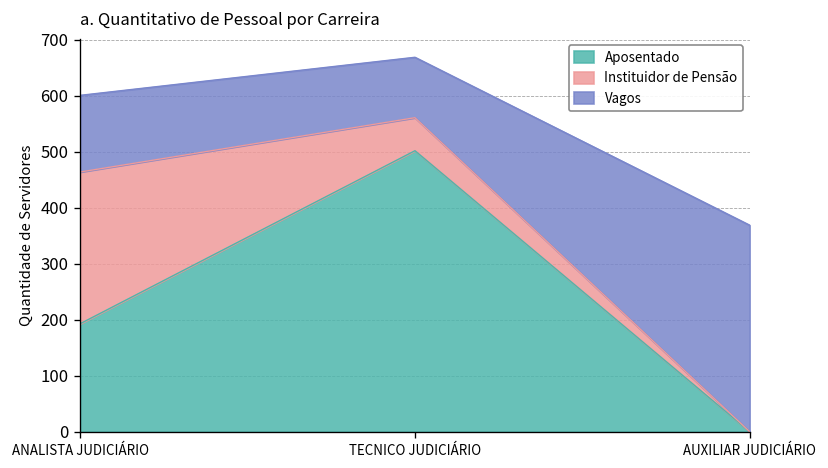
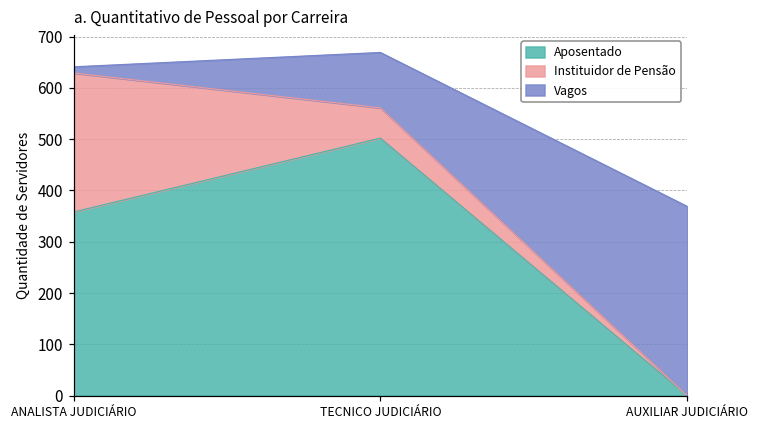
Aposentado, ANALISTA JUDICIÁRIO: 190 -> 360
Vagos, ANALISTA JUDICIÁRIO: 140 -> 10
